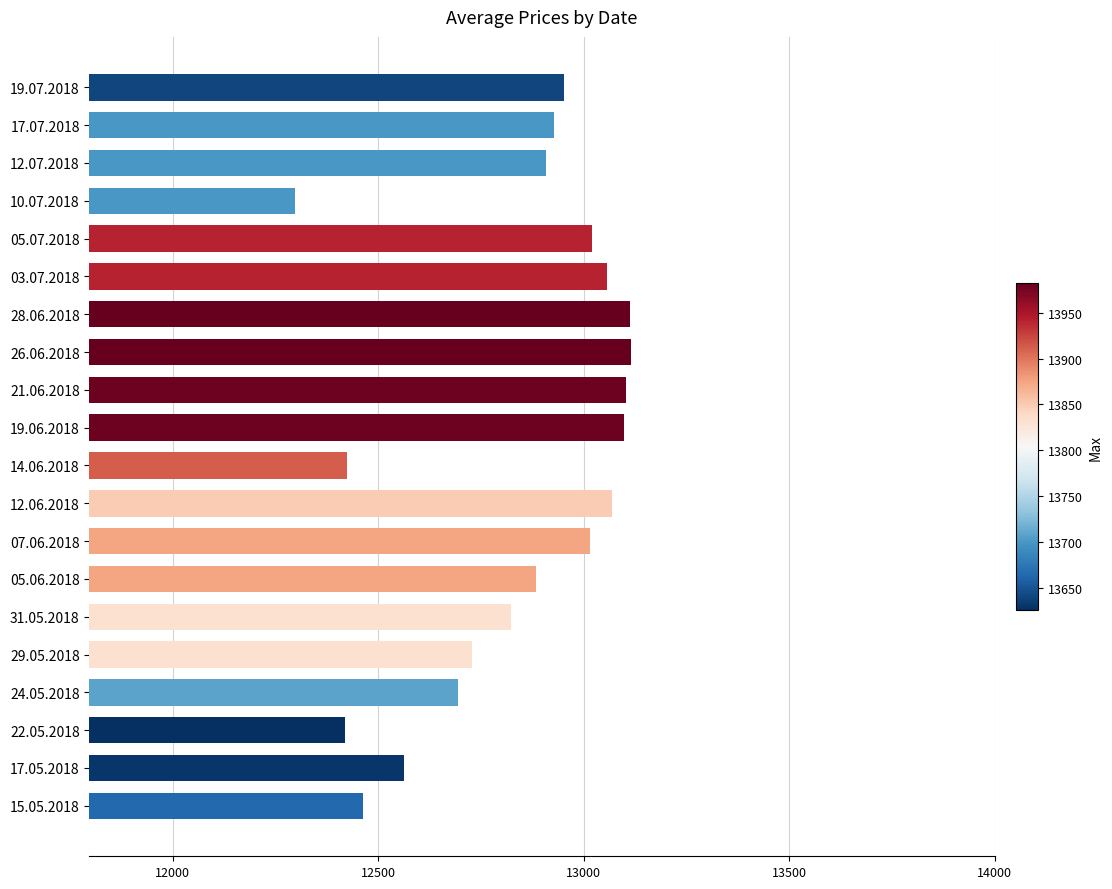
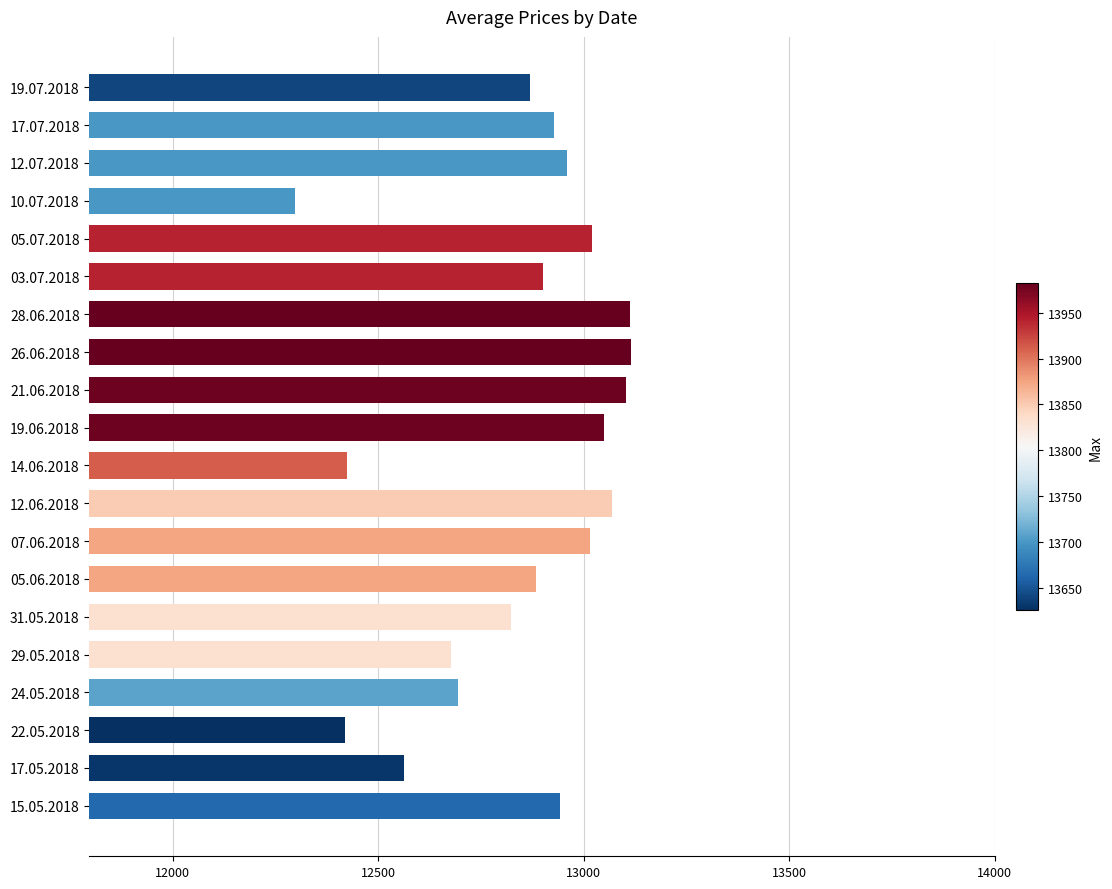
19.07.2018: 12950 -> 12870
12.07.2018: 12910 -> 12960
03.07.2018: 13060 -> 12900
19.06.2018: 13100 -> 13050
29.05.2018: 12730 -> 12680
15.05.2018: 12460 -> 12940
